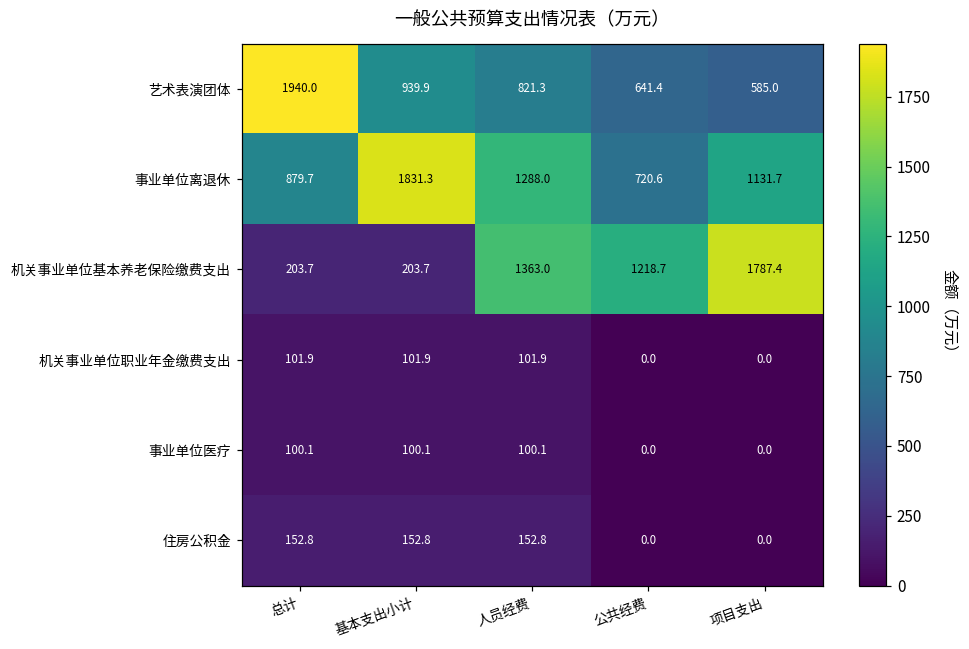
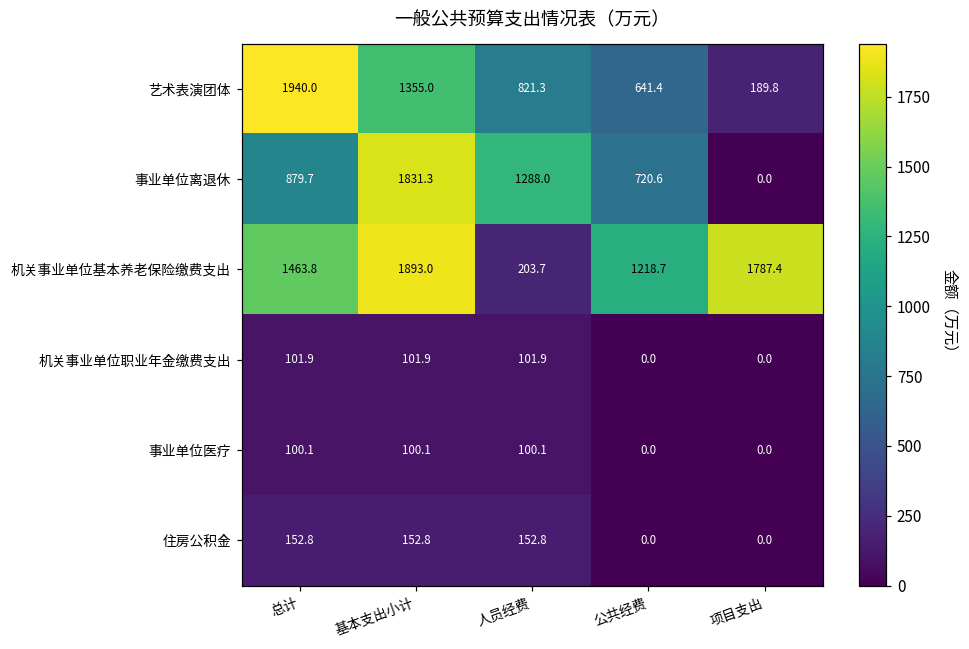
艺术表演团体, 基本支出小计: 939.9 -> 1355.0
艺术表演团体, 项目支出: 585.0 -> 189.8
事业单位离退休, 项目支出: 1131.7 -> 0.0
机关事业单位基本养老保险缴费支出, 总计: 203.7 -> 1463.8
机关事业单位基本养老保险缴费支出, 基本支出小计: 203.7 -> 1893.0
机关事业单位基本养老保险缴费支出, 人员经费: 1363.0 -> 203.7
